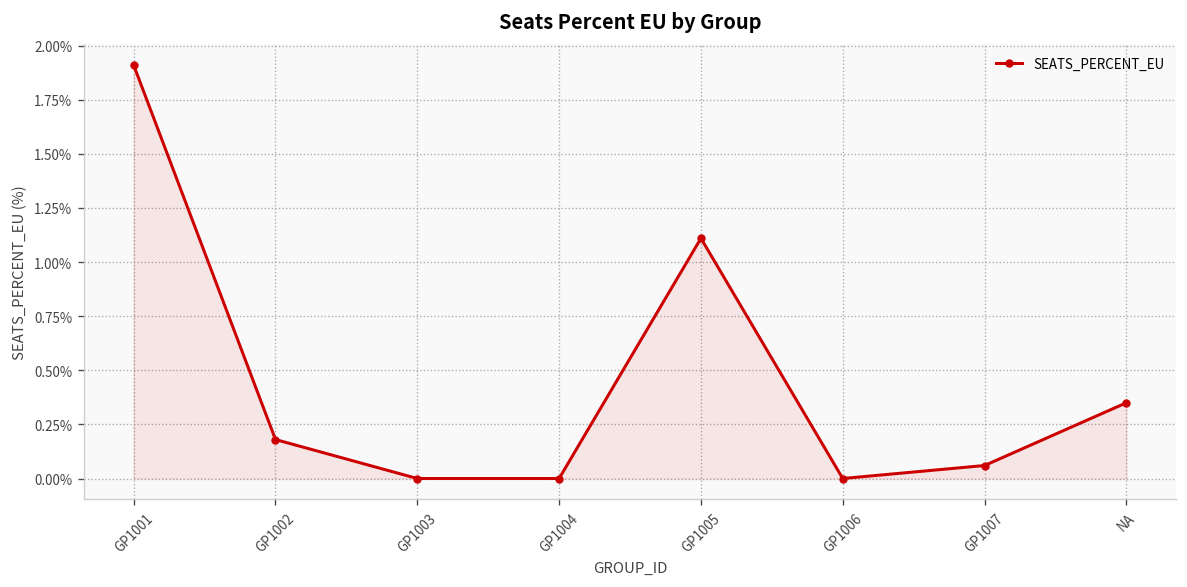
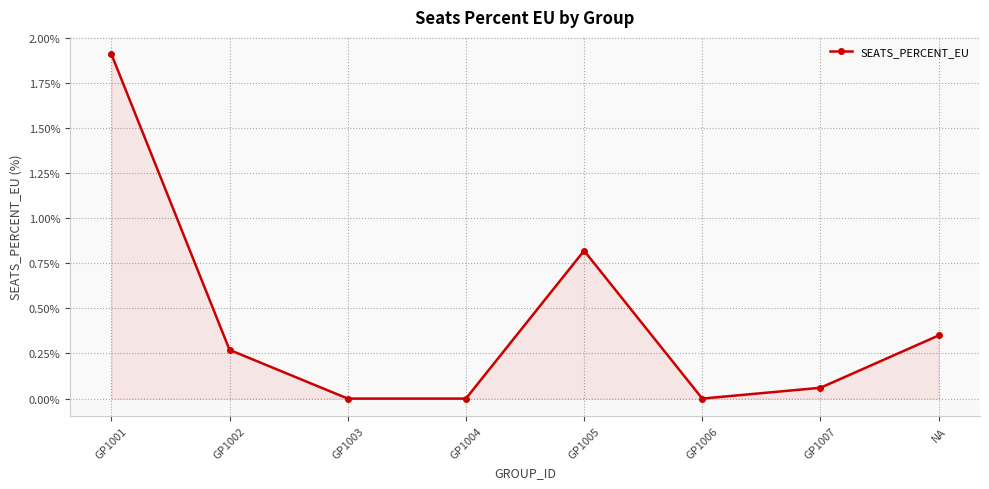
GP1002: 0.18% -> 0.27%
GP1005: 1.11% -> 0.82%
